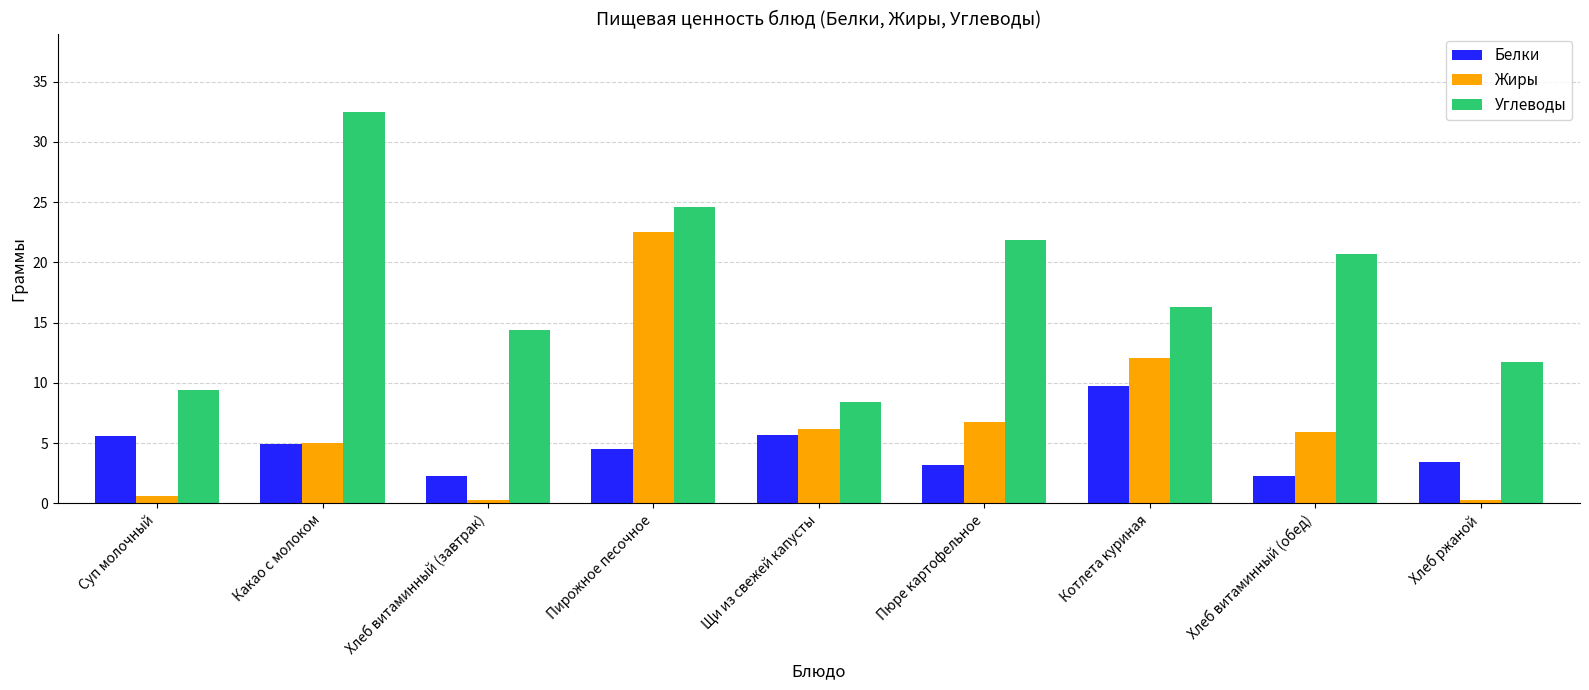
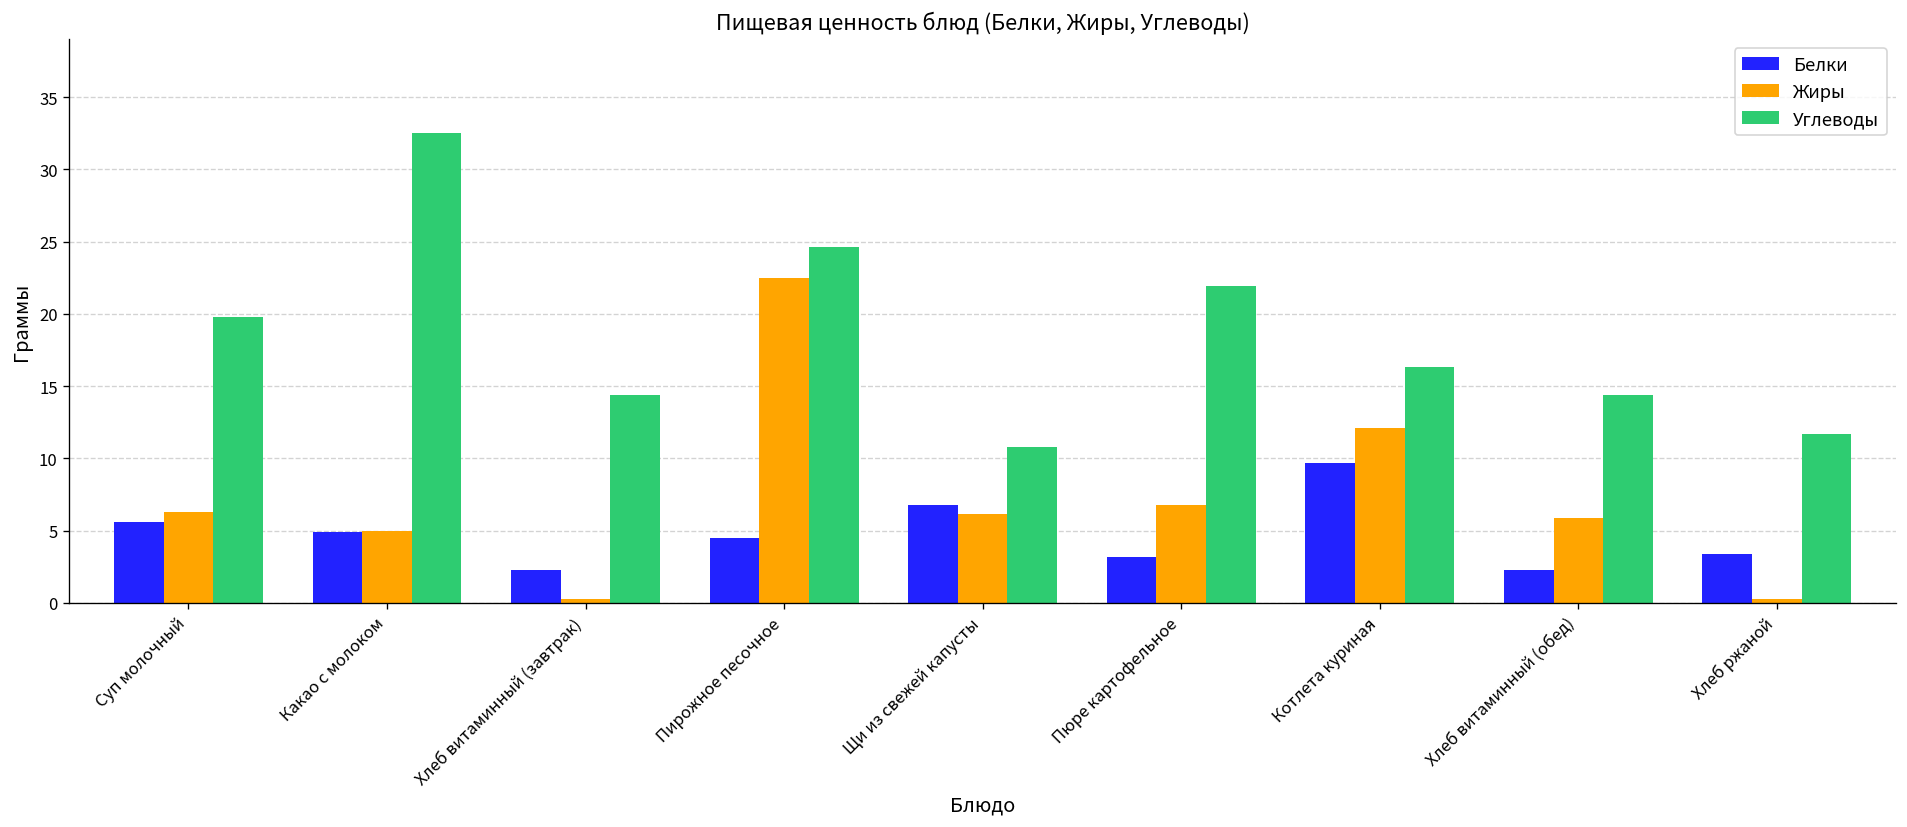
Жиры, Суп молочный: 0.6 -> 6.3
Углеводы, Суп молочный: 9.4 -> 19.8
Белки, Щи из свежей капусты: 5.7 -> 6.8
Углеводы, Щи из свежей капусты: 8.5 -> 10.8
Углеводы, Хлеб витаминный (обед): 20.7 -> 14.4
